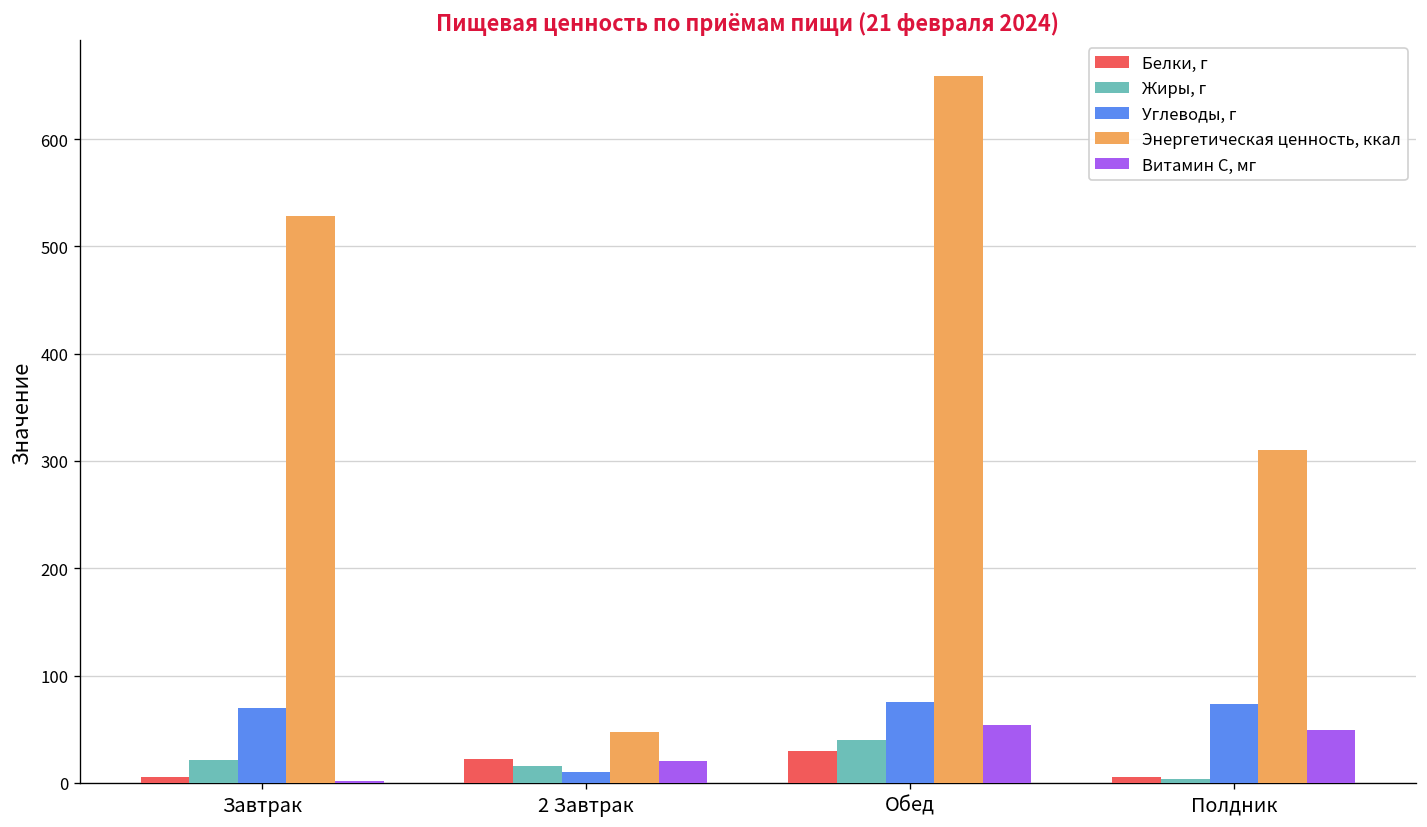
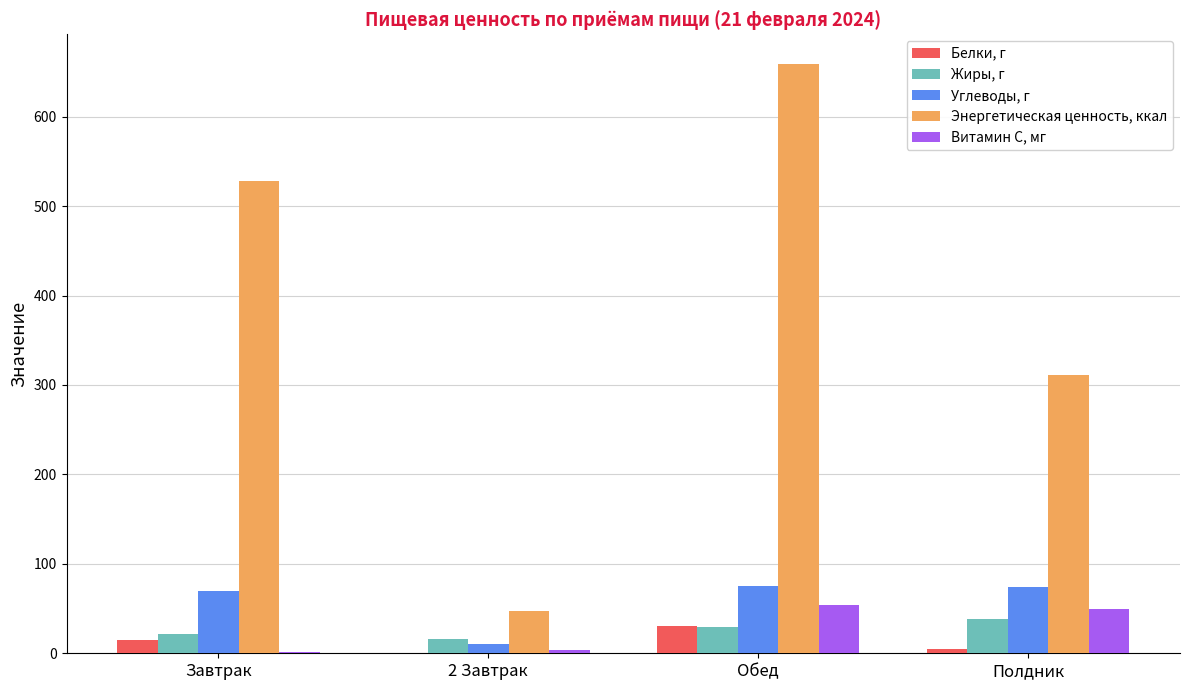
Белки, г, Завтрак: 5 -> 15
Белки, г, 2 Завтрак: 20 -> 0
Витамин С, мг, 2 Завтрак: 20 -> 0
Жиры, г, Обед: 40 -> 30
Жиры, г, Полдник: 0 -> 40
